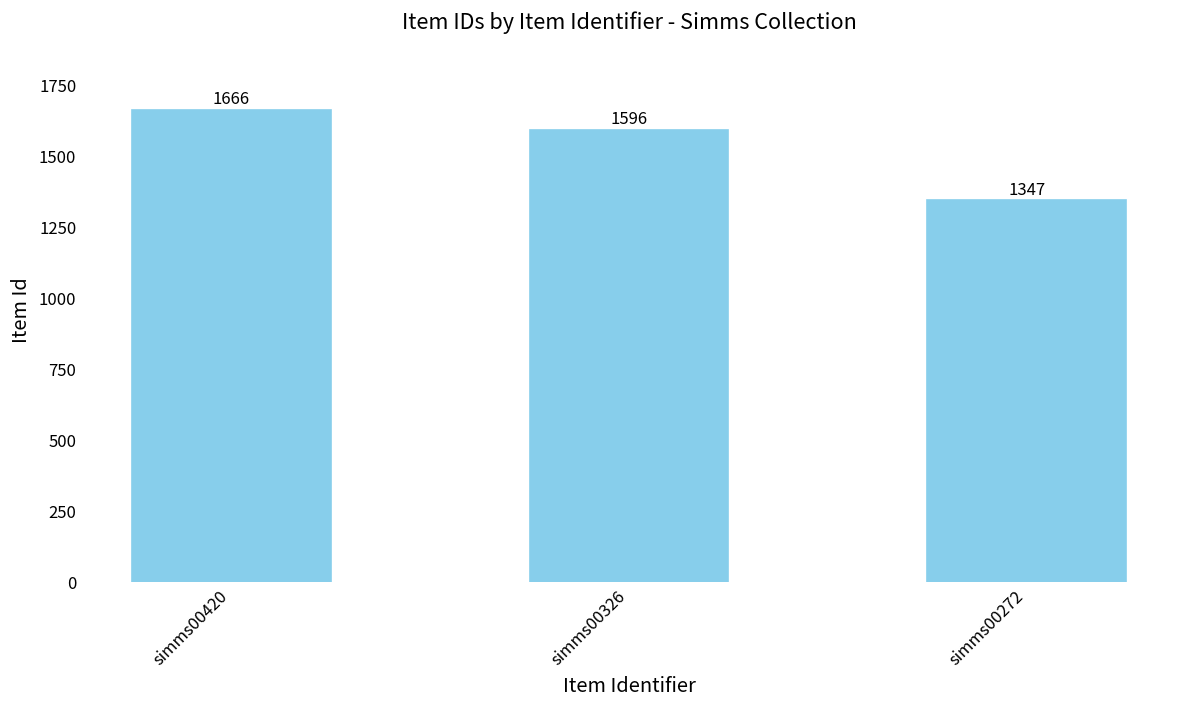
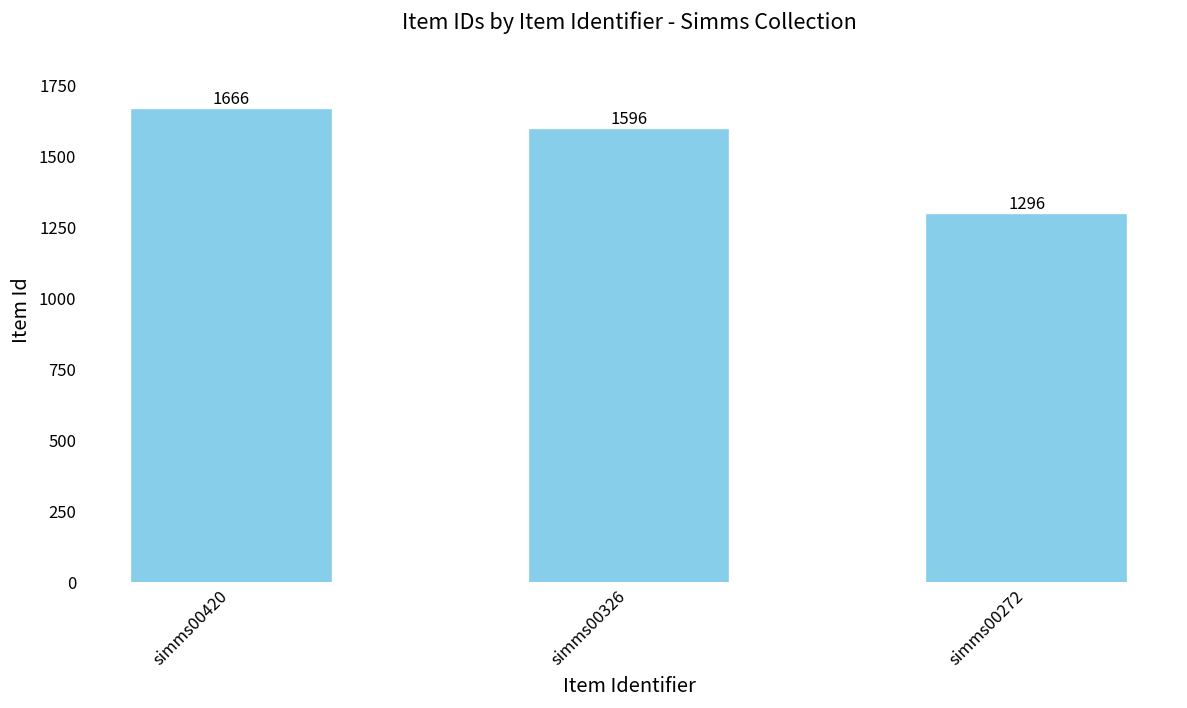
simms00272: 1347 -> 1296
